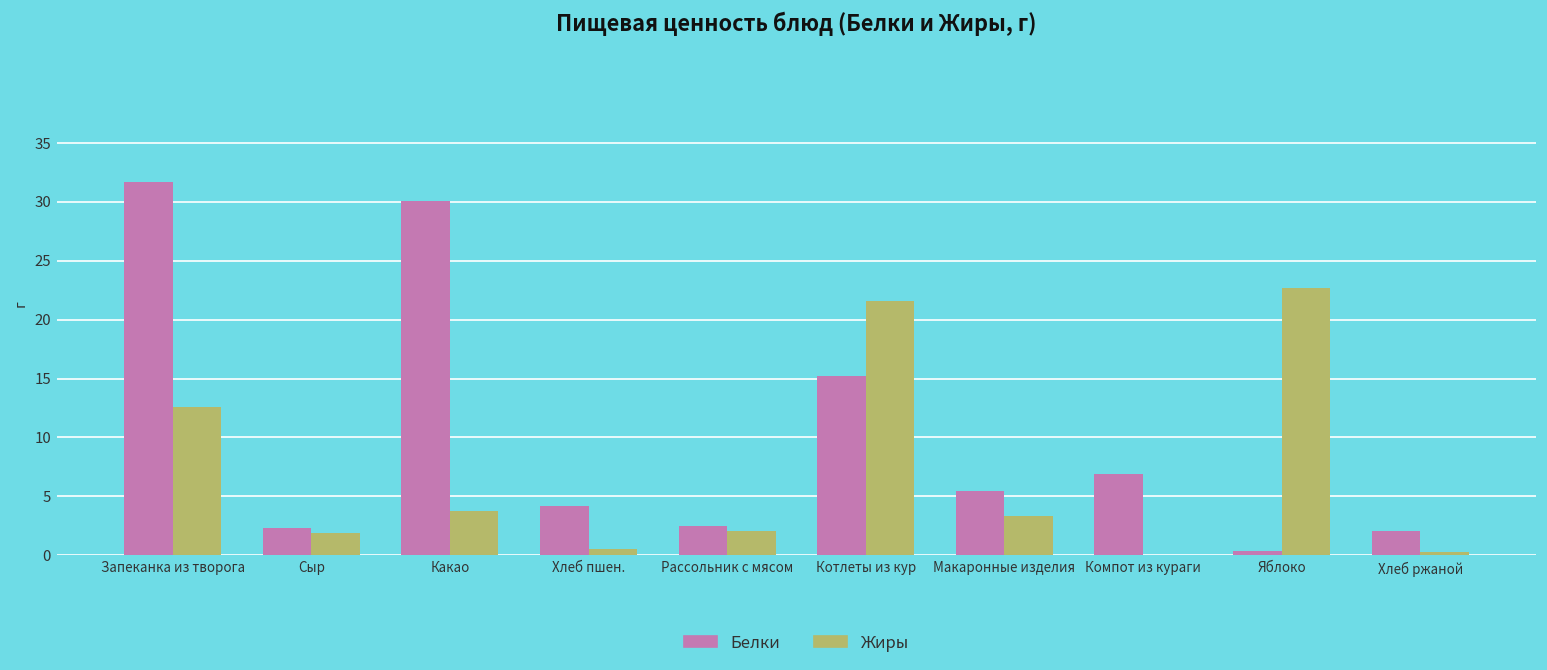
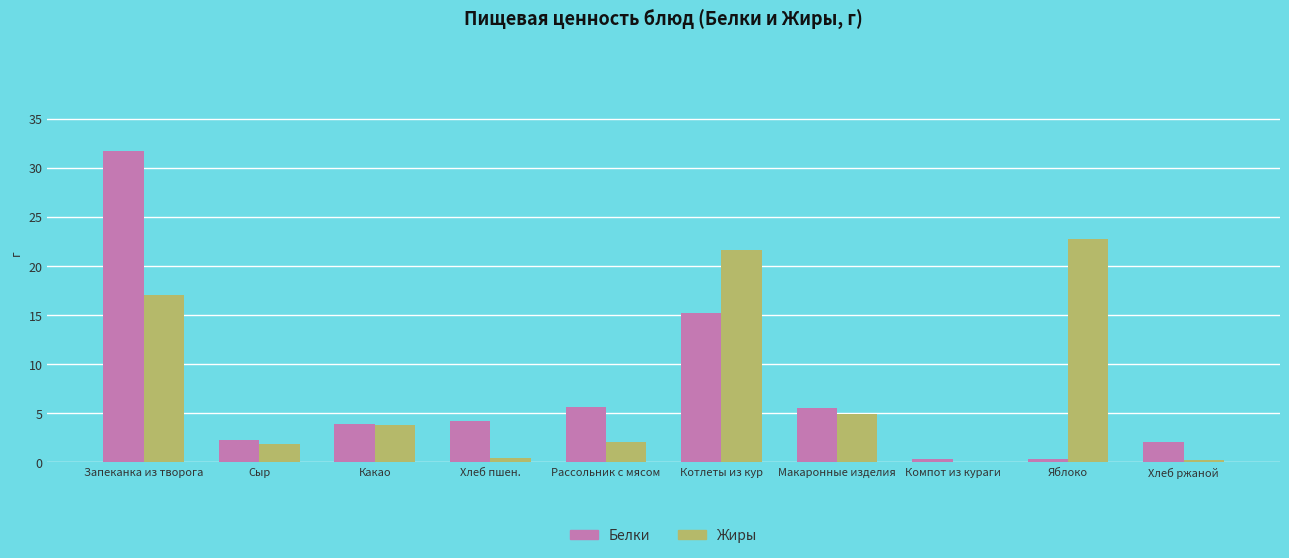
Жиры, Запеканка из творога: 13 -> 17
Белки, Какао: 30 -> 4
Белки, Рассольник с мясом: 3 -> 6
Жиры, Макаронные изделия: 3 -> 5
Белки, Компот из кураги: 7 -> 0
